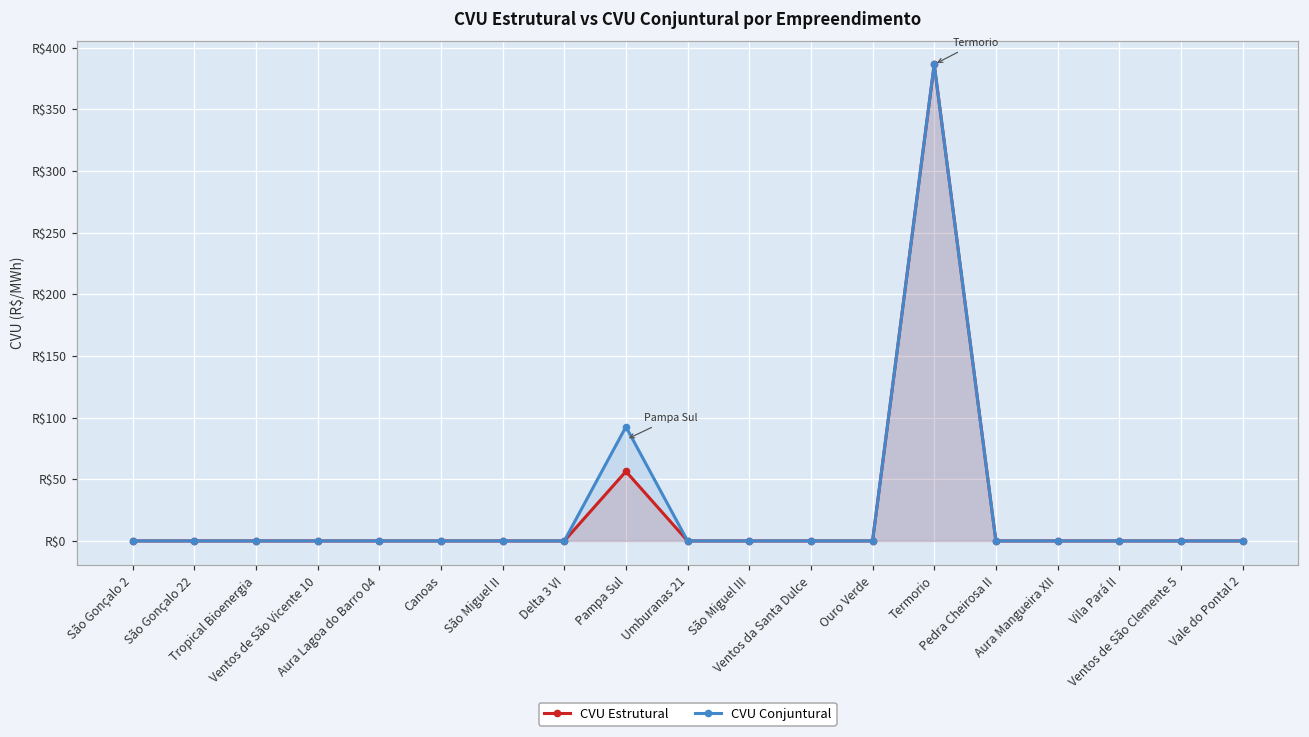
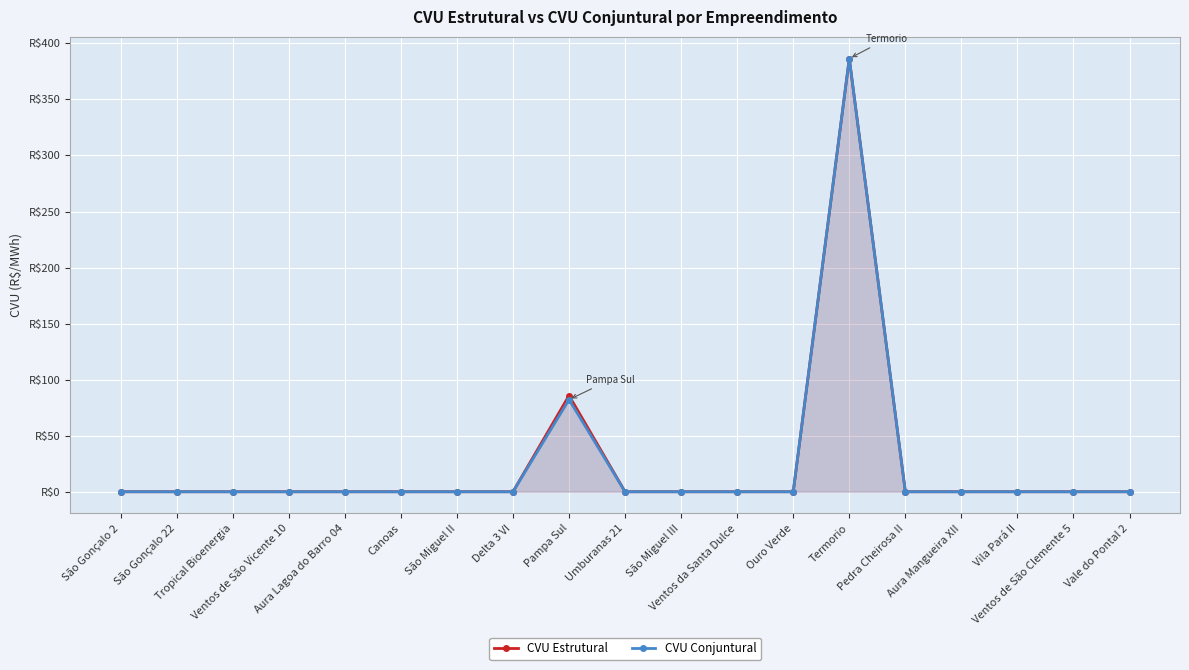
CVU Estrutural, Pampa Sul: R$56 -> R$86
CVU Conjuntural, Pampa Sul: R$93 -> R$82
